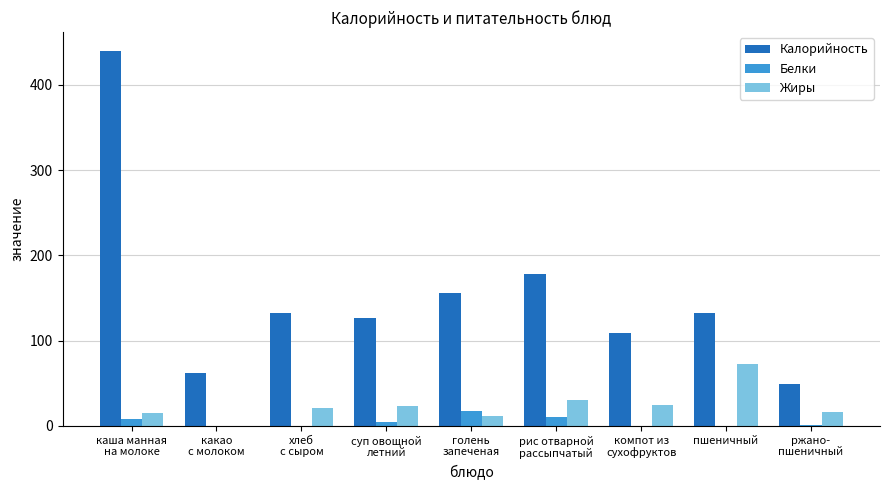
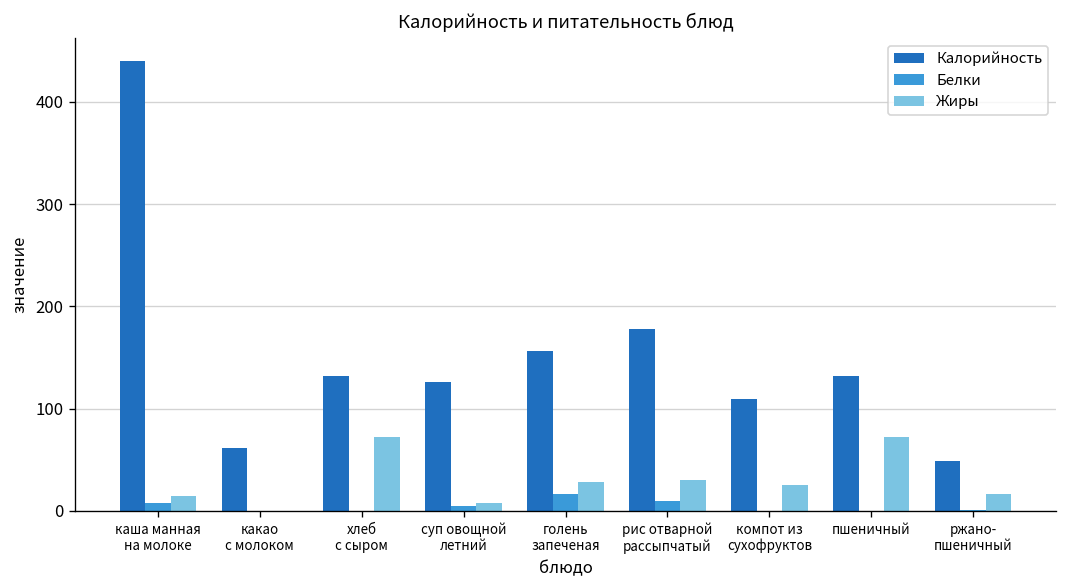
Жиры, хлеб с сыром: 20 -> 70
Жиры, суп овощной летний: 20 -> 10
Жиры, голень запеченая: 10 -> 30
